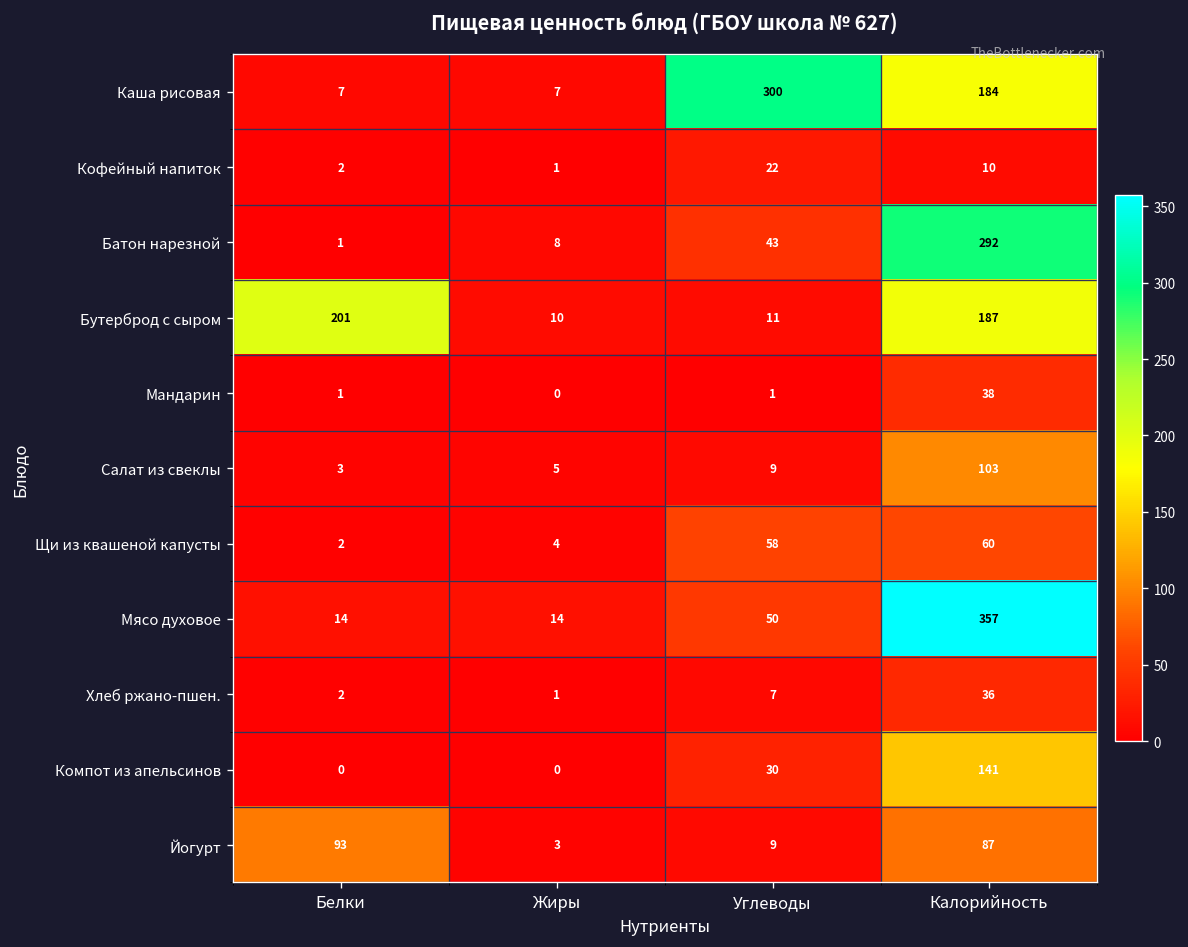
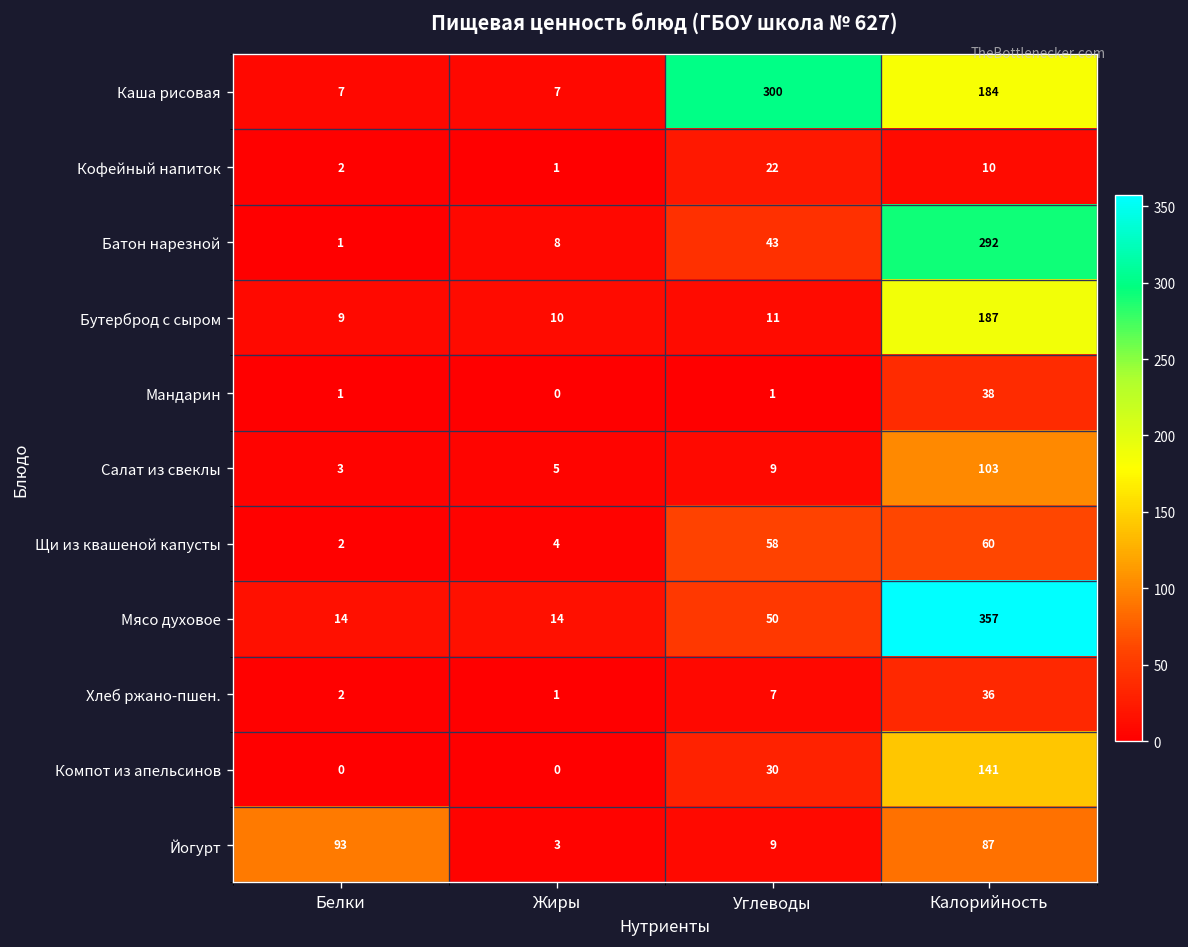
Бутерброд с сыром, Белки: 201 -> 9
